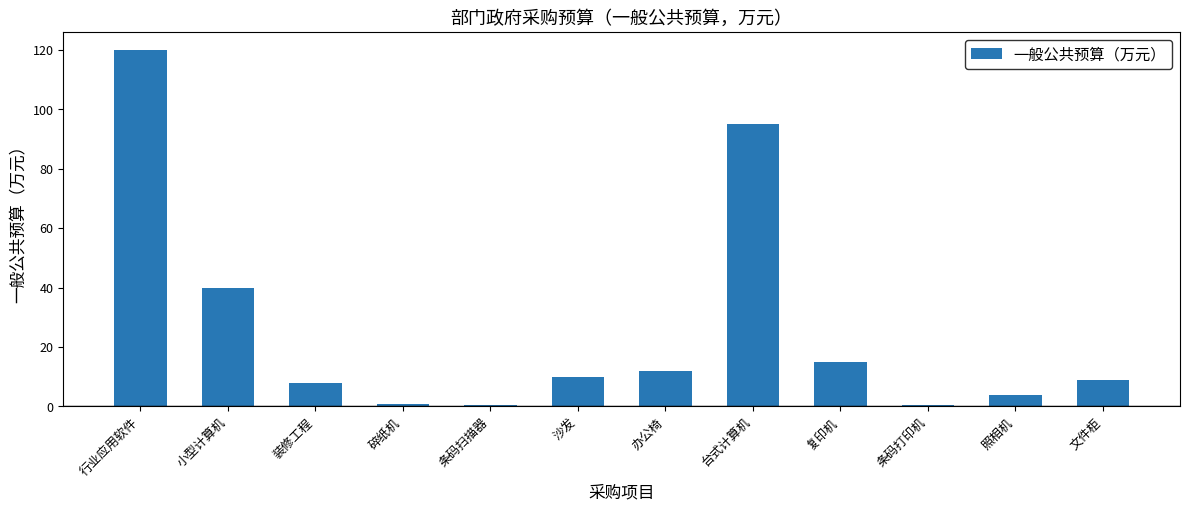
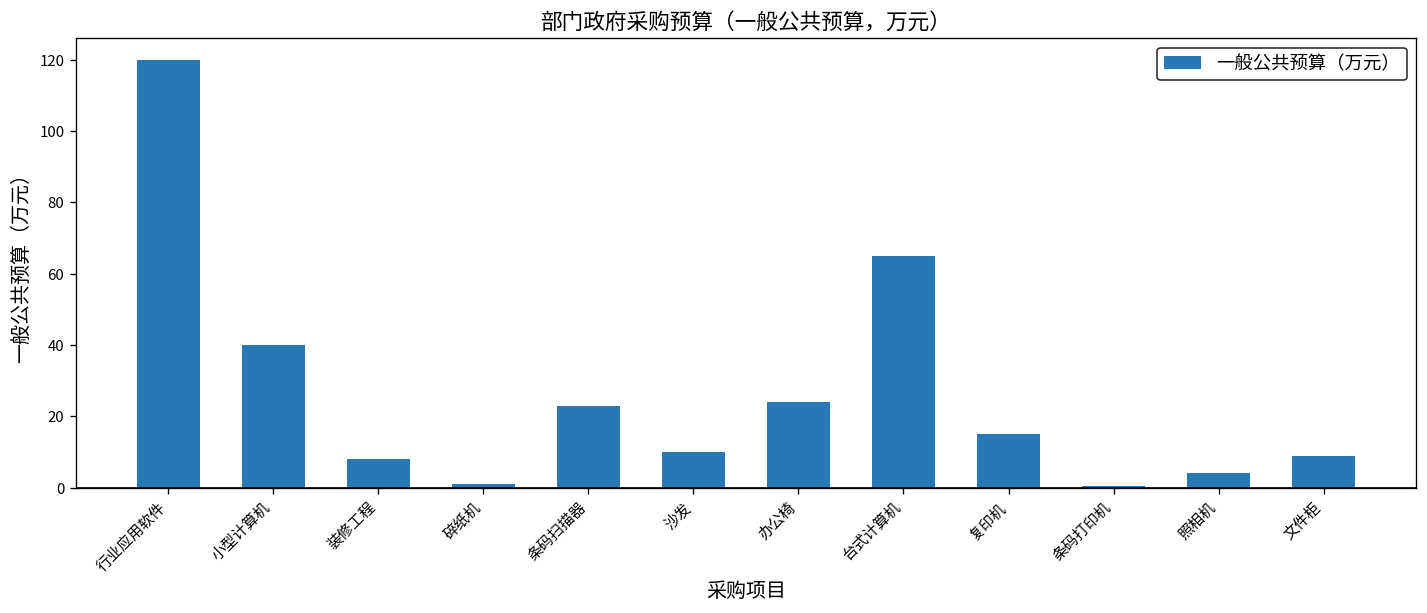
条码扫描器: 1 -> 23
办公椅: 12 -> 24
台式计算机: 95 -> 65
